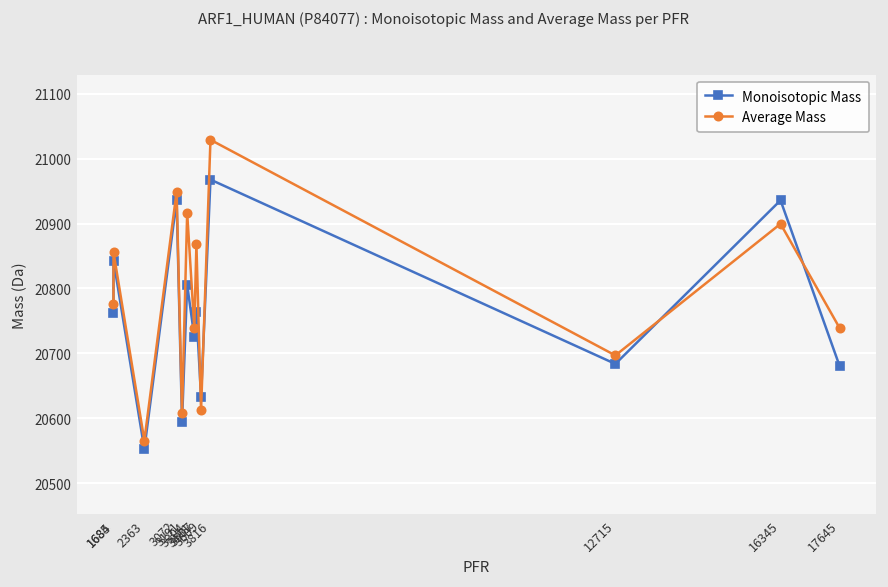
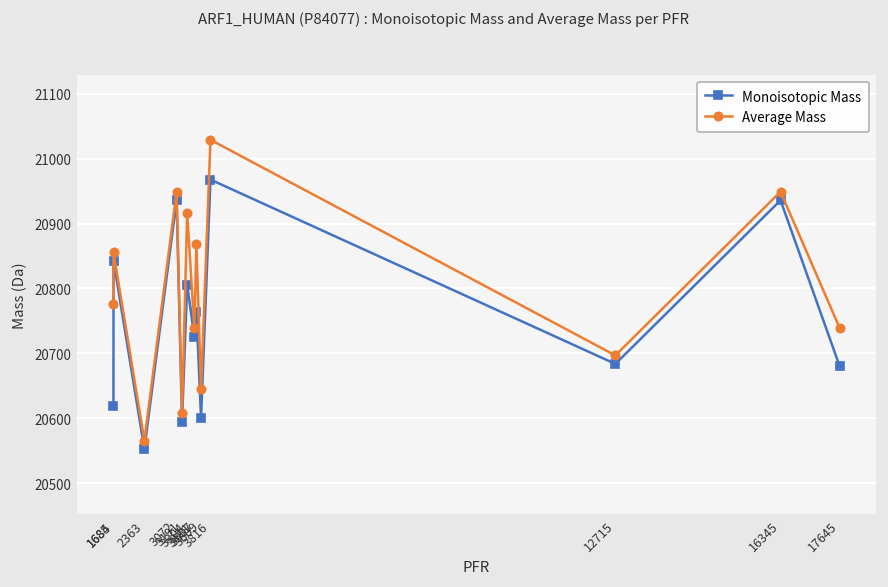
Monoisotopic Mass, 1684: 20760 -> 20620
Monoisotopic Mass, 3609: 20630 -> 20600
Average Mass, 3609: 20610 -> 20650
Average Mass, 16345: 20900 -> 20950
